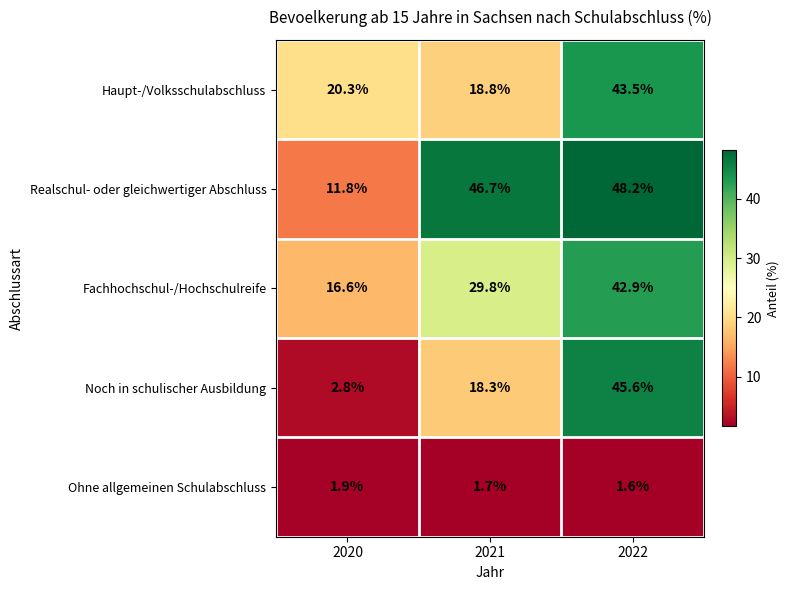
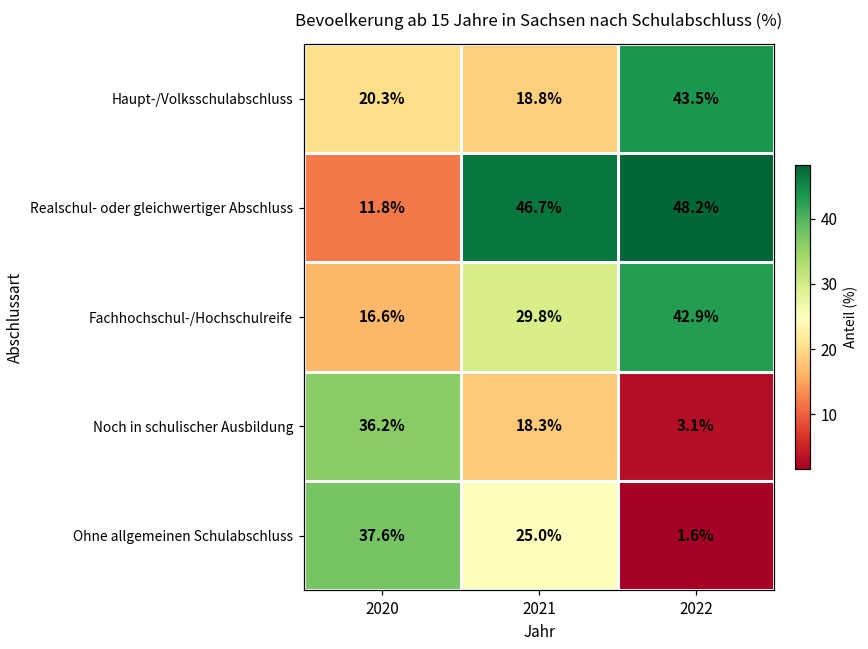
Noch in schulischer Ausbildung, 2020: 2.8% -> 36.2%
Noch in schulischer Ausbildung, 2022: 45.6% -> 3.1%
Ohne allgemeinen Schulabschluss, 2020: 1.9% -> 37.6%
Ohne allgemeinen Schulabschluss, 2021: 1.7% -> 25.0%
